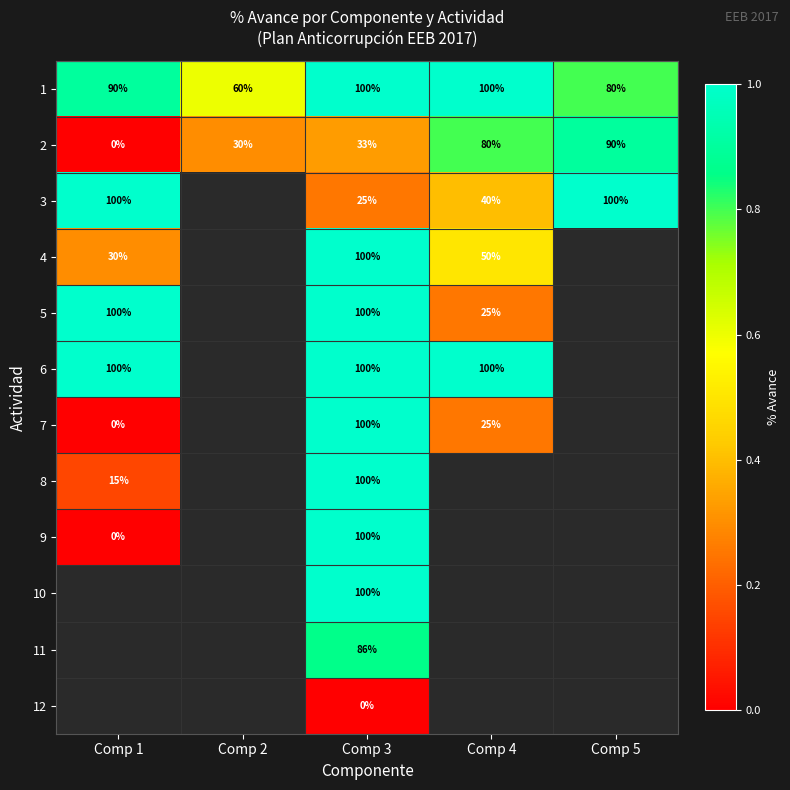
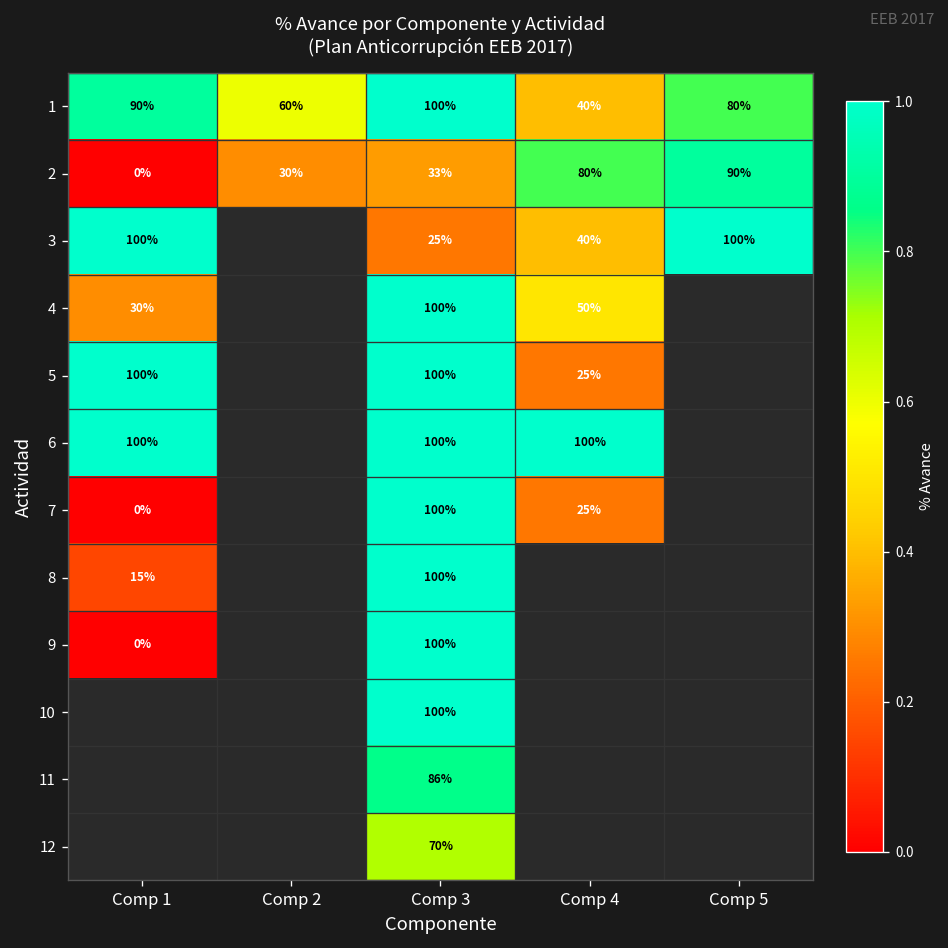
1, Comp 4: 100% -> 40%
12, Comp 3: 0% -> 70%
